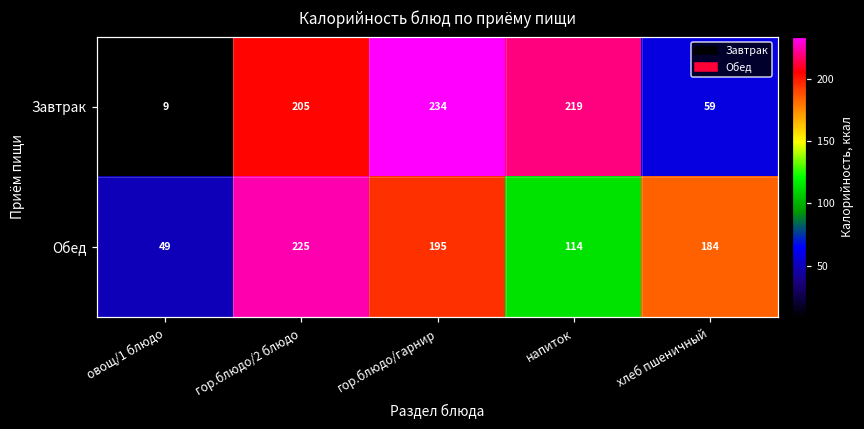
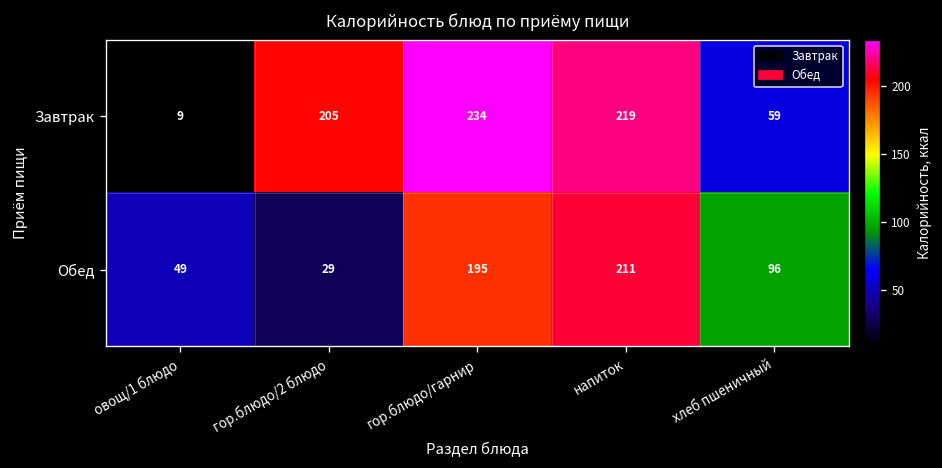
Обед, гор.блюдо/2 блюдо: 225 -> 29
Обед, напиток: 114 -> 211
Обед, хлеб пшеничный: 184 -> 96
